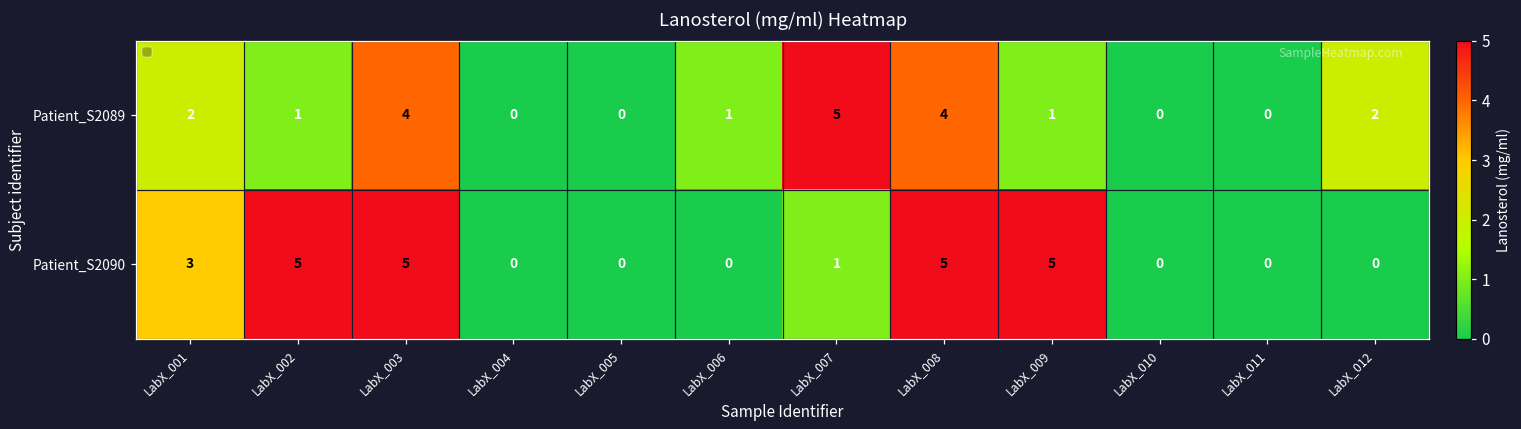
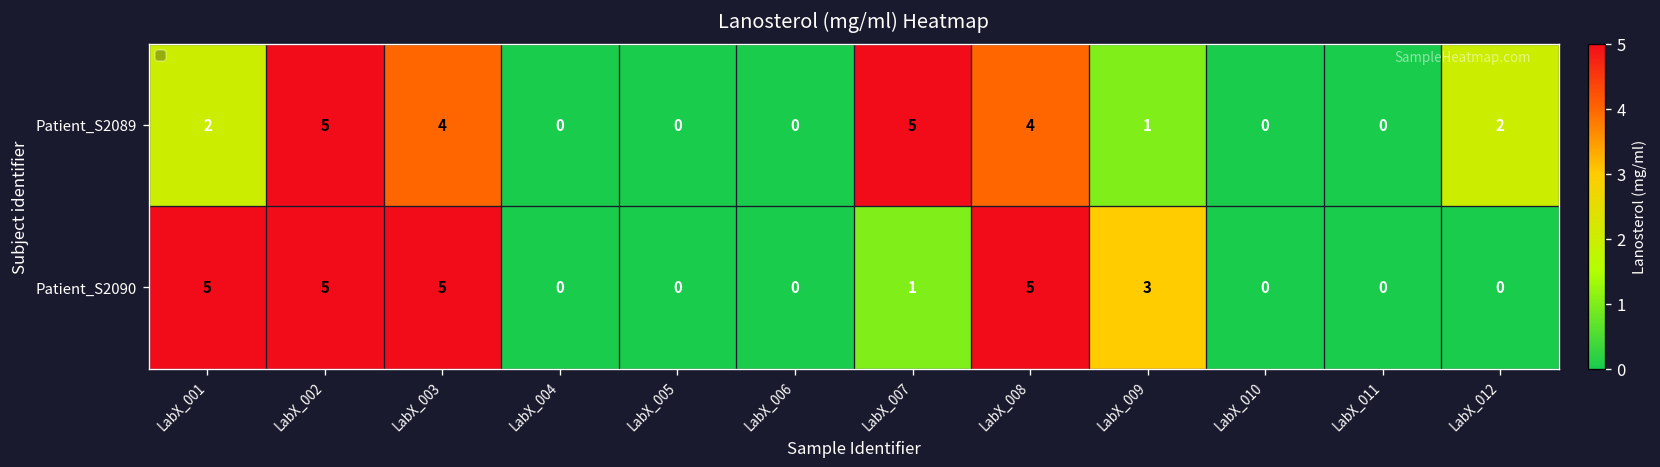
Patient_S2089, LabX_002: 1 -> 5
Patient_S2089, LabX_006: 1 -> 0
Patient_S2090, LabX_001: 3 -> 5
Patient_S2090, LabX_009: 5 -> 3
